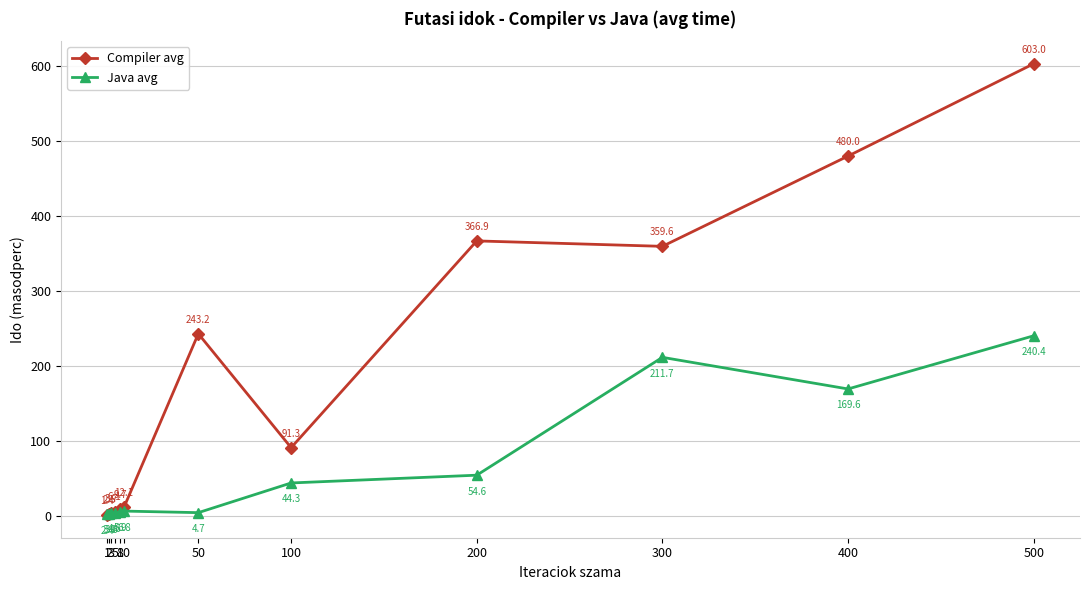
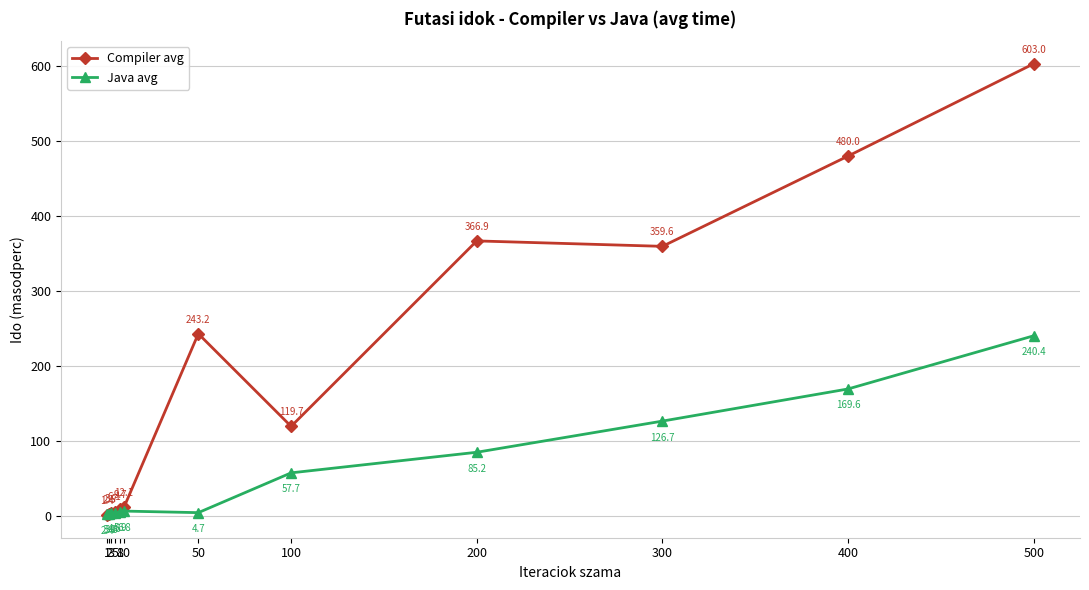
Compiler avg, 100: 91.3 -> 119.7
Java avg, 100: 44.3 -> 57.7
Java avg, 200: 54.6 -> 85.2
Java avg, 300: 211.7 -> 126.7
